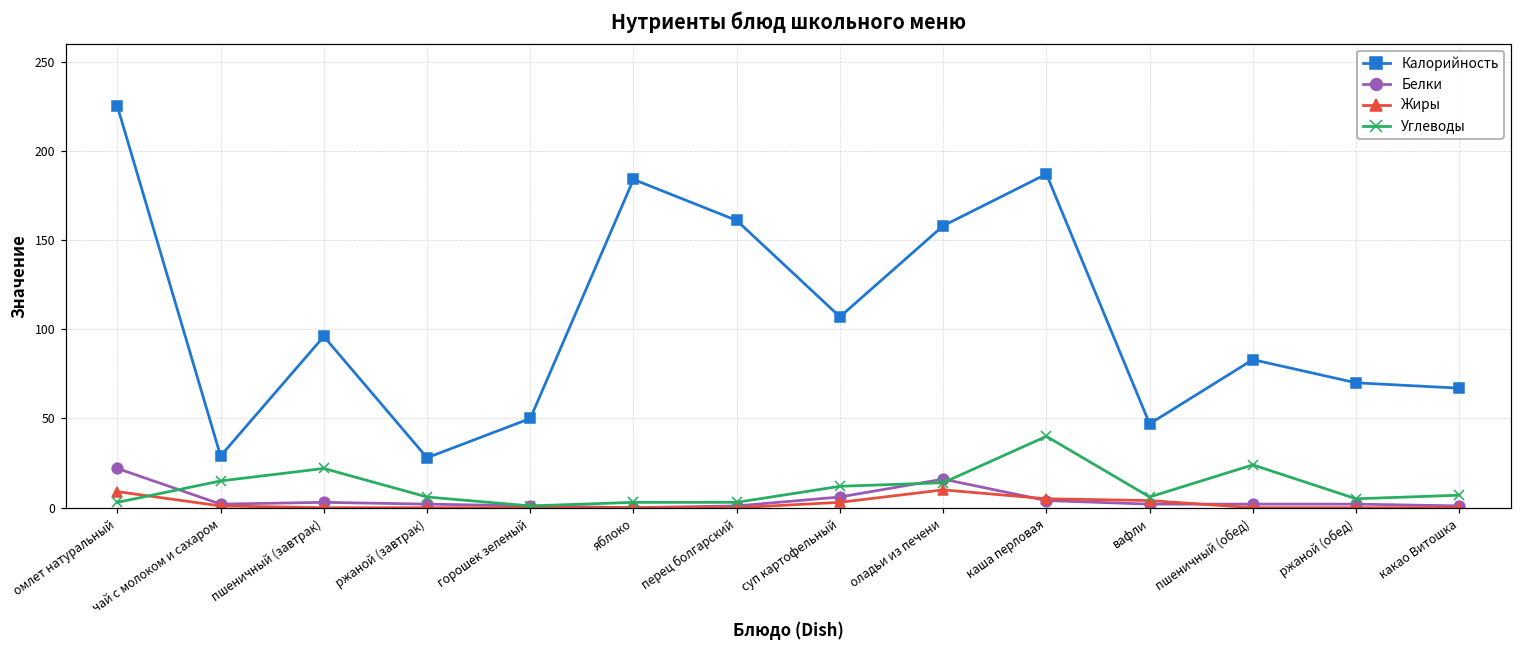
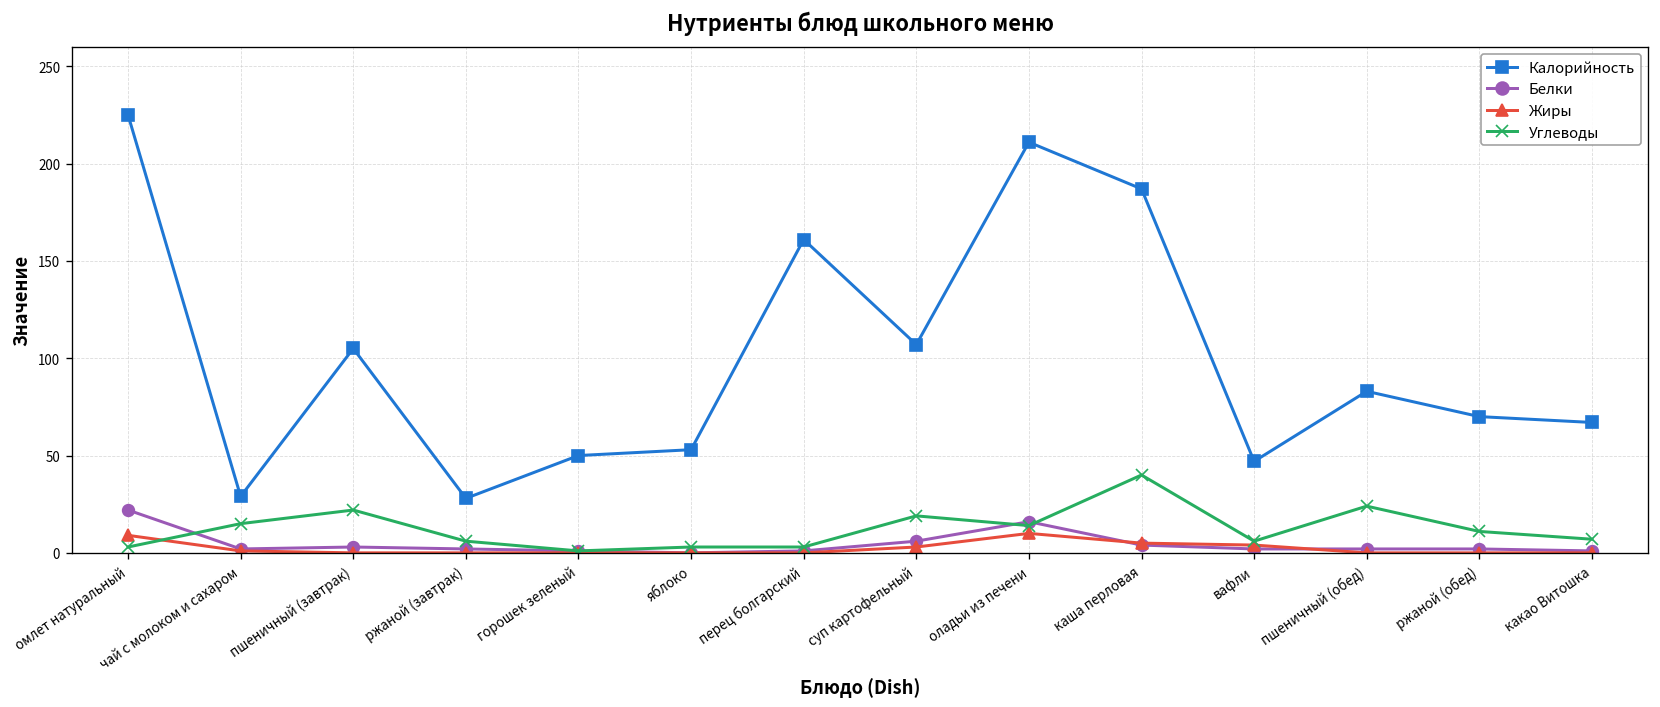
Калорийность, пшеничный (завтрак): 96 -> 105
Калорийность, яблоко: 184 -> 53
Углеводы, суп картофельный: 12 -> 19
Калорийность, оладьи из печени: 158 -> 211
Углеводы, ржаной (обед): 5 -> 11
